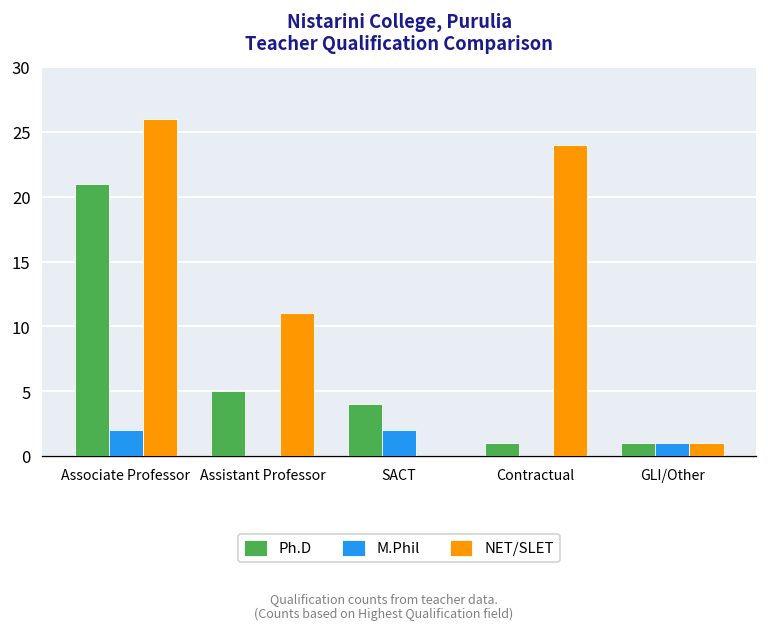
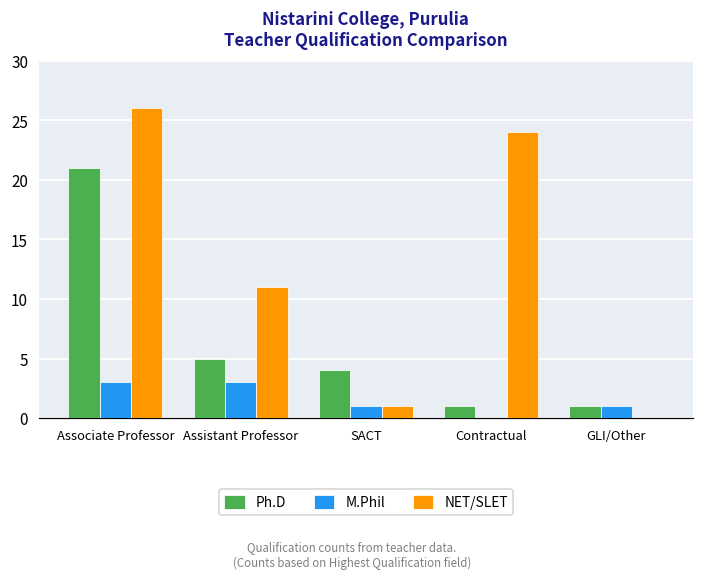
M.Phil, Associate Professor: 2 -> 3
M.Phil, Assistant Professor: 0 -> 3
M.Phil, SACT: 2 -> 1
NET/SLET, SACT: 0 -> 1
NET/SLET, GLI/Other: 1 -> 0
